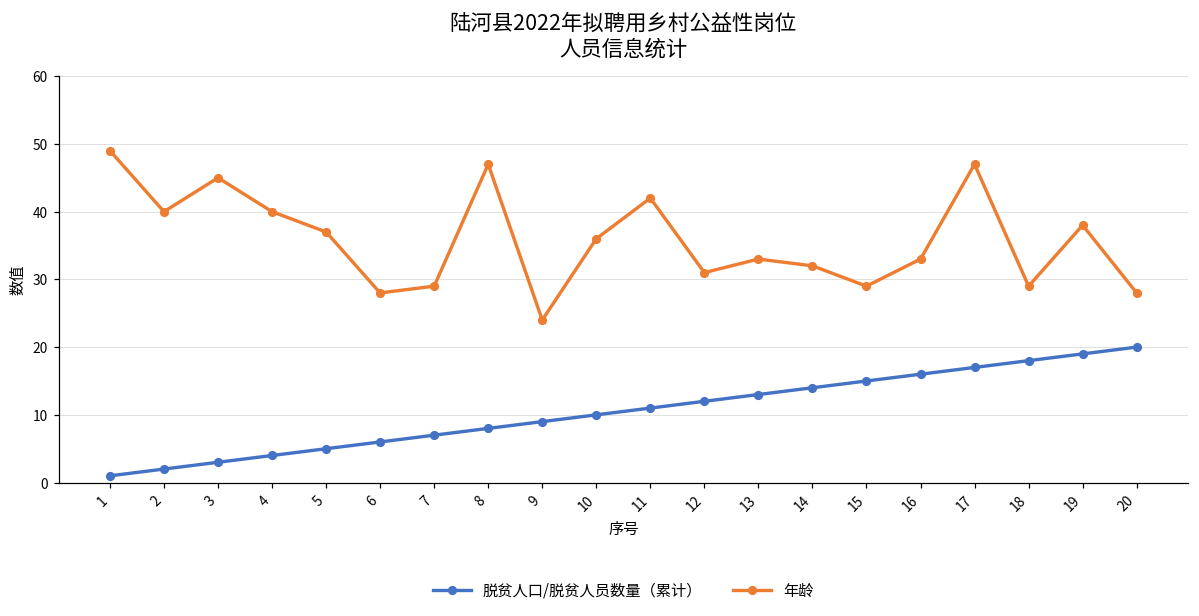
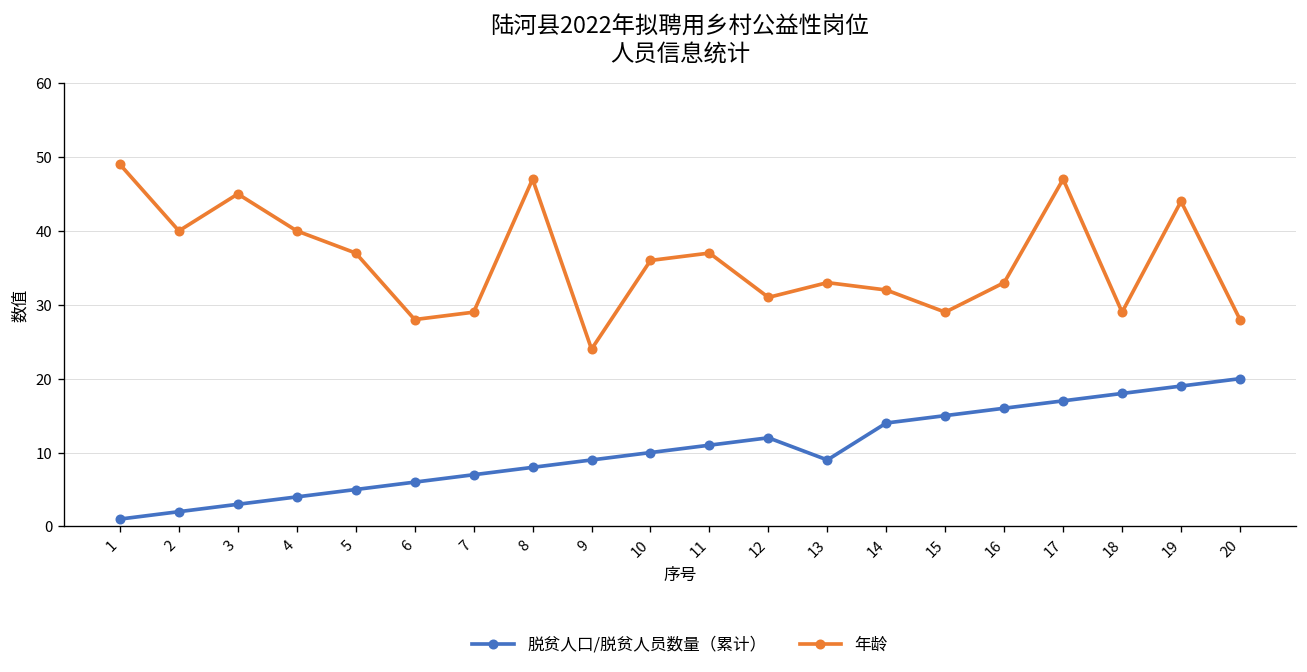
年龄, 11: 42 -> 37
脱贫人口/脱贫人员数量（累计）, 13: 13 -> 9
年龄, 19: 38 -> 44
